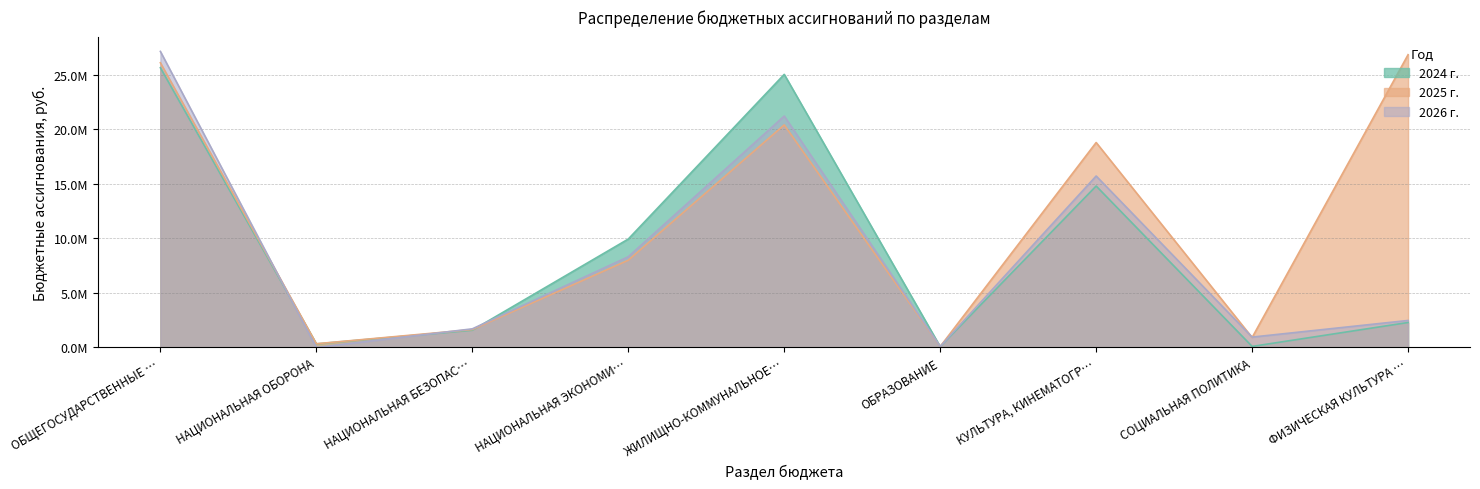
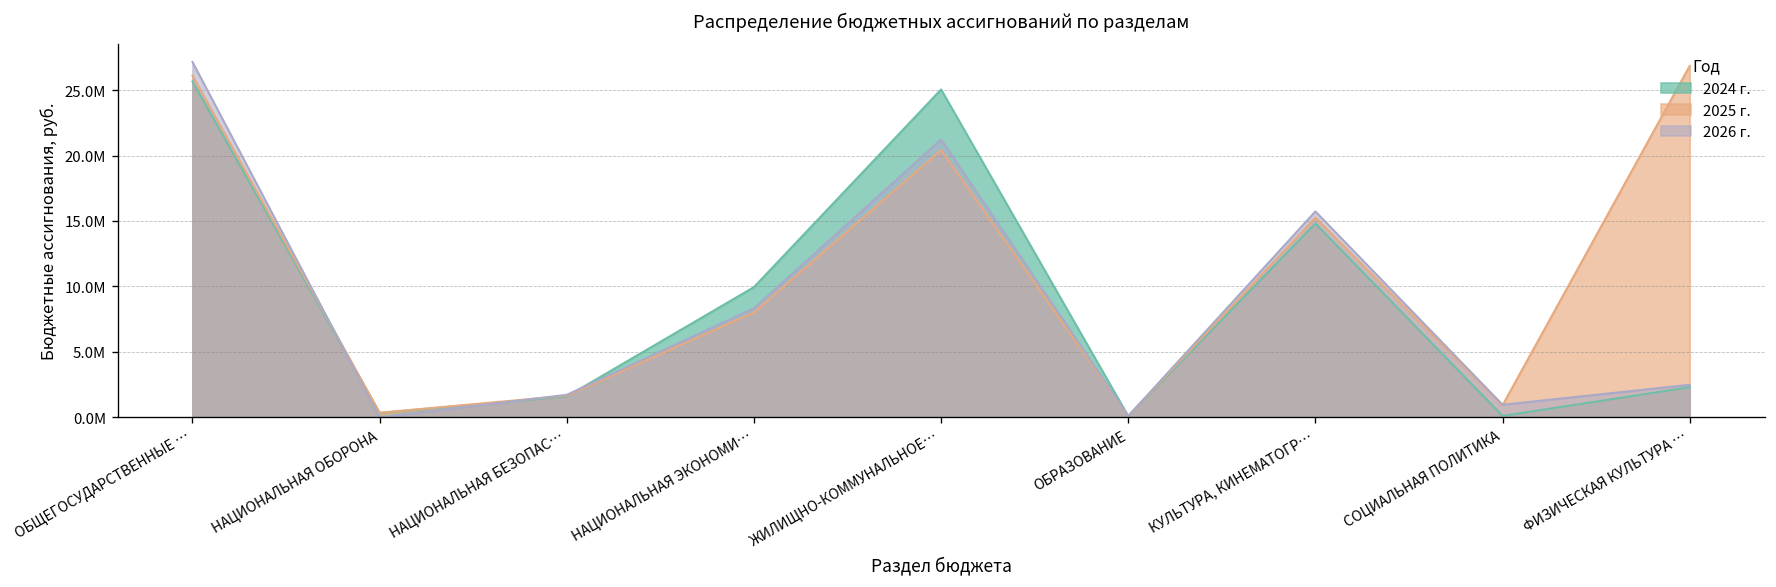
2025 г., КУЛЬТУРА, КИНЕМАТОГР…: 18800000 -> 15300000
